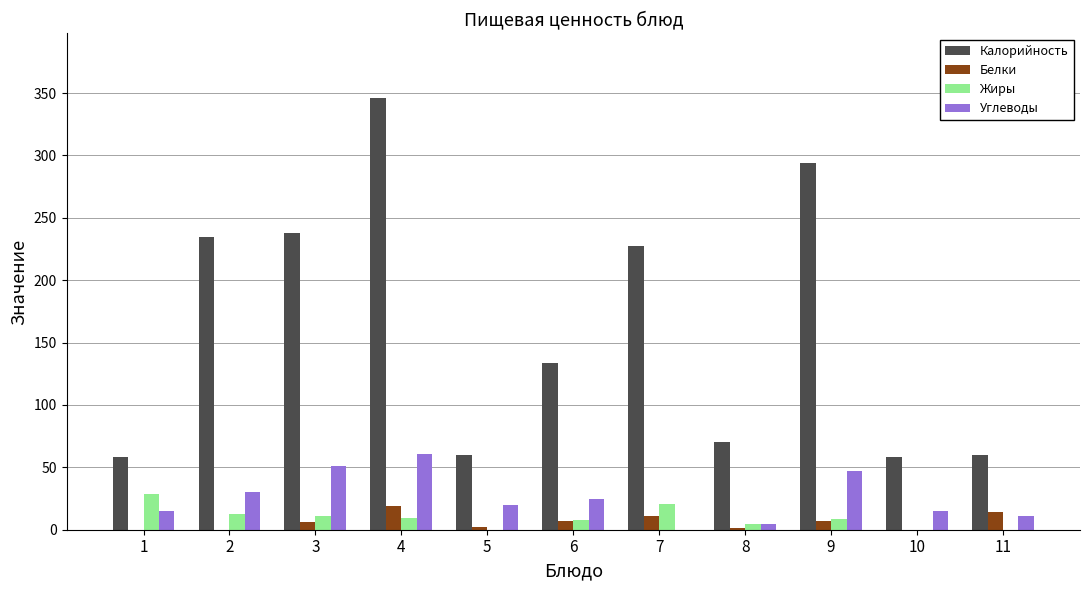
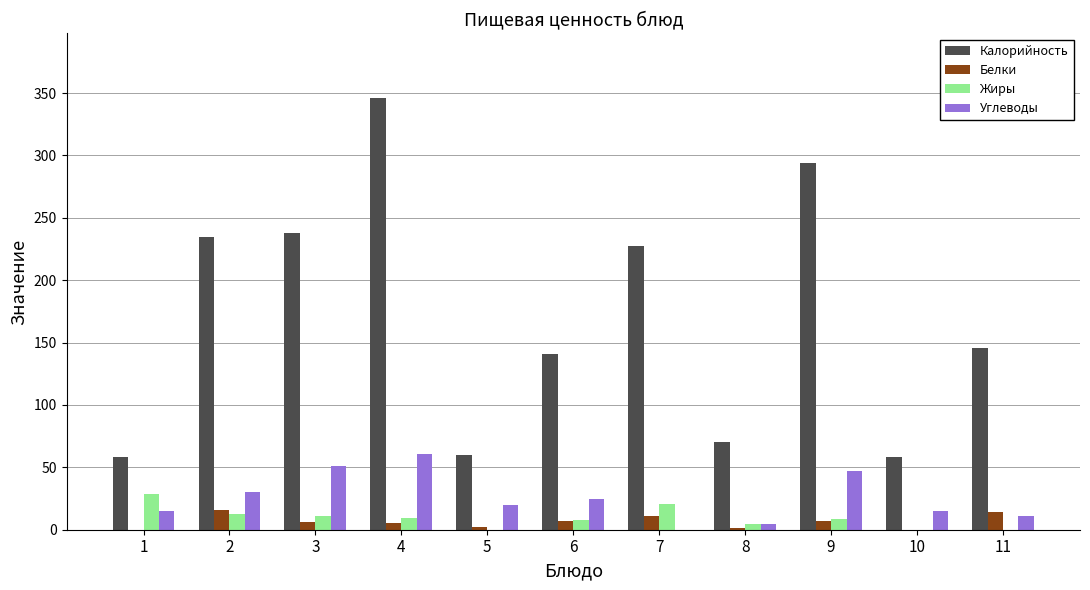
Белки, 2: 0 -> 16
Белки, 4: 19 -> 5
Калорийность, 6: 134 -> 141
Калорийность, 11: 60 -> 146
